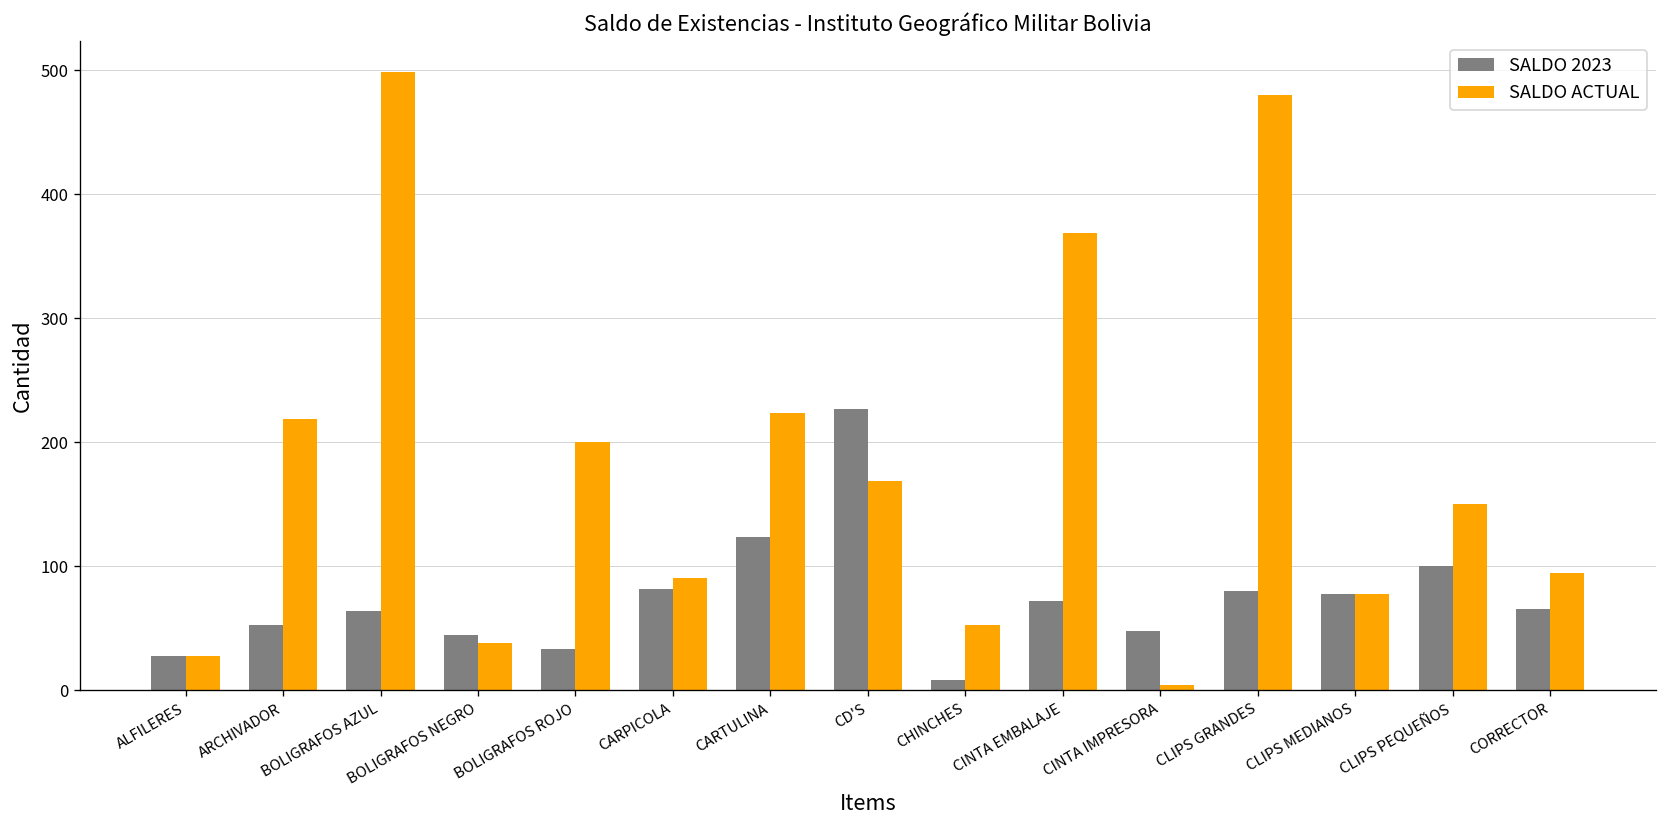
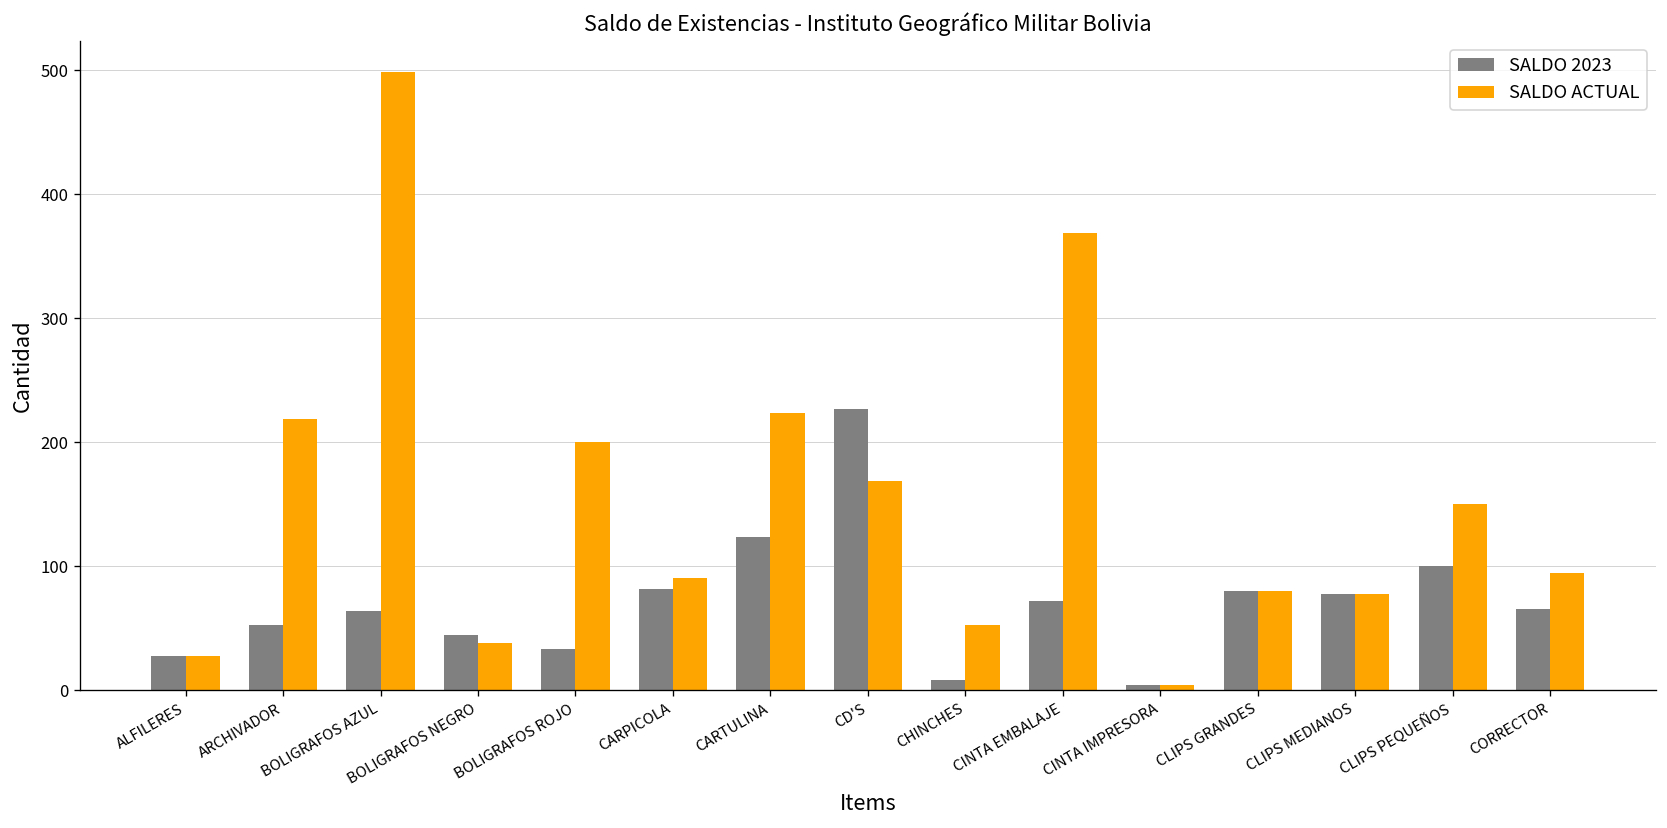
SALDO 2023, CINTA IMPRESORA: 48 -> 4
SALDO ACTUAL, CLIPS GRANDES: 480 -> 80
